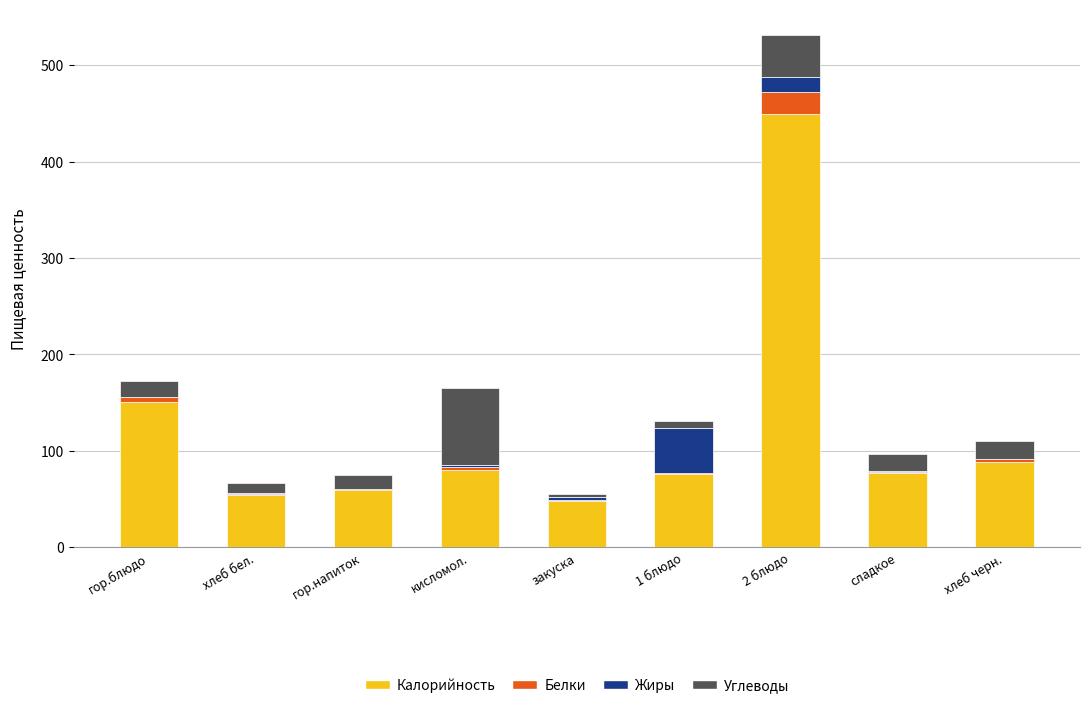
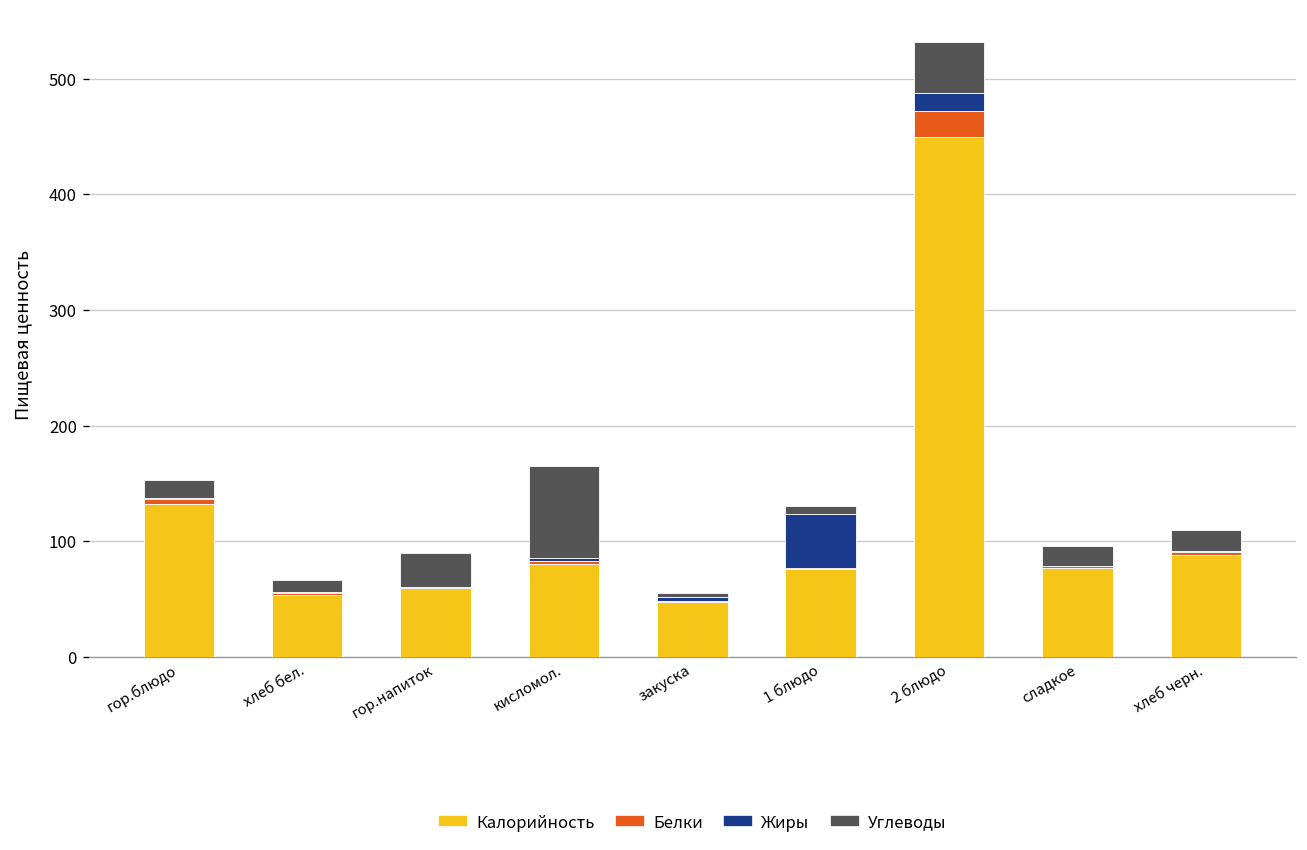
Калорийность, гор.блюдо: 150 -> 130
Углеводы, гор.напиток: 10 -> 30
